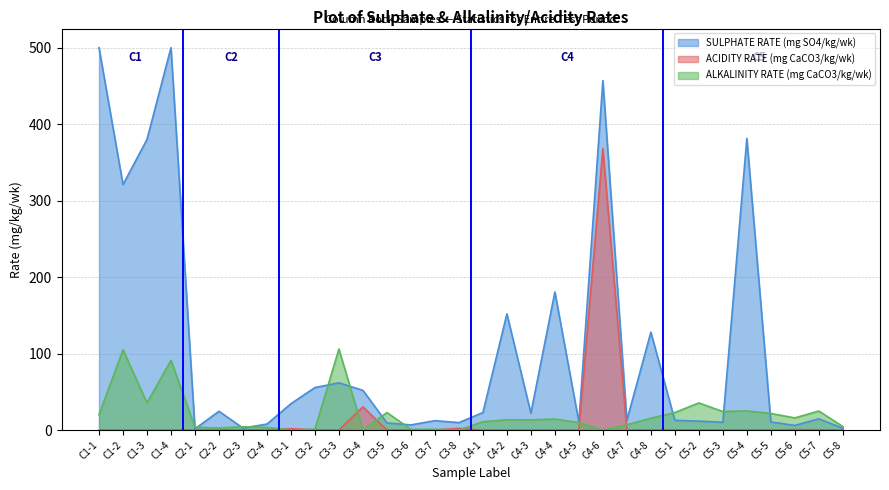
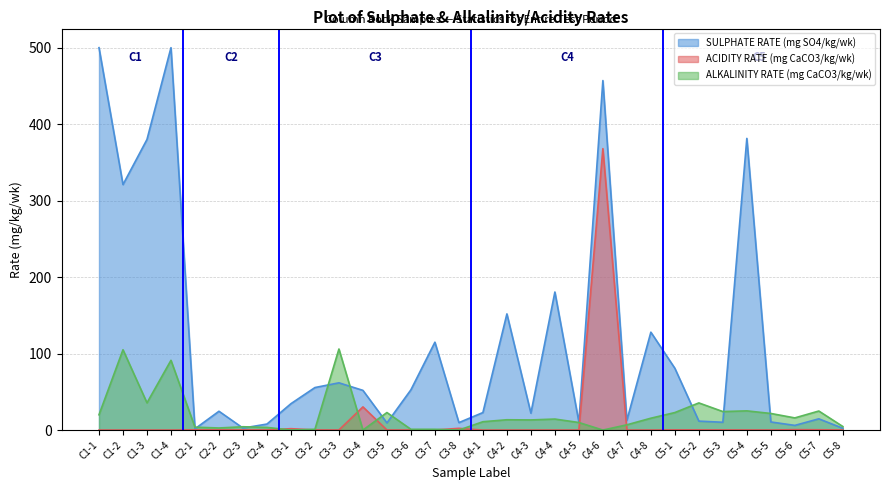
SULPHATE RATE (mg SO4/kg/wk), C3-6: 10 -> 50
SULPHATE RATE (mg SO4/kg/wk), C3-7: 10 -> 110
SULPHATE RATE (mg SO4/kg/wk), C5-1: 10 -> 80
